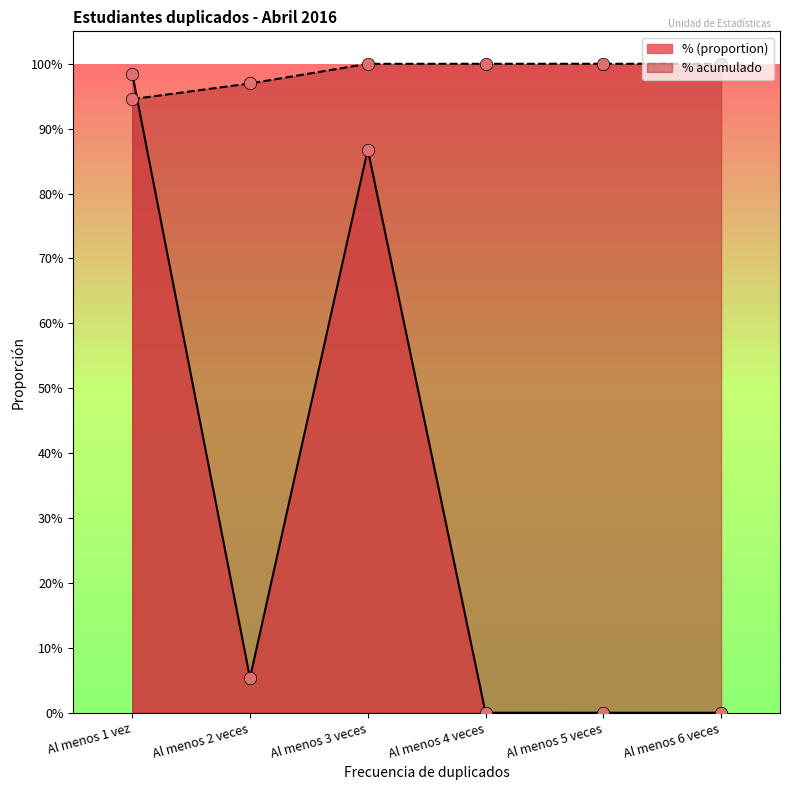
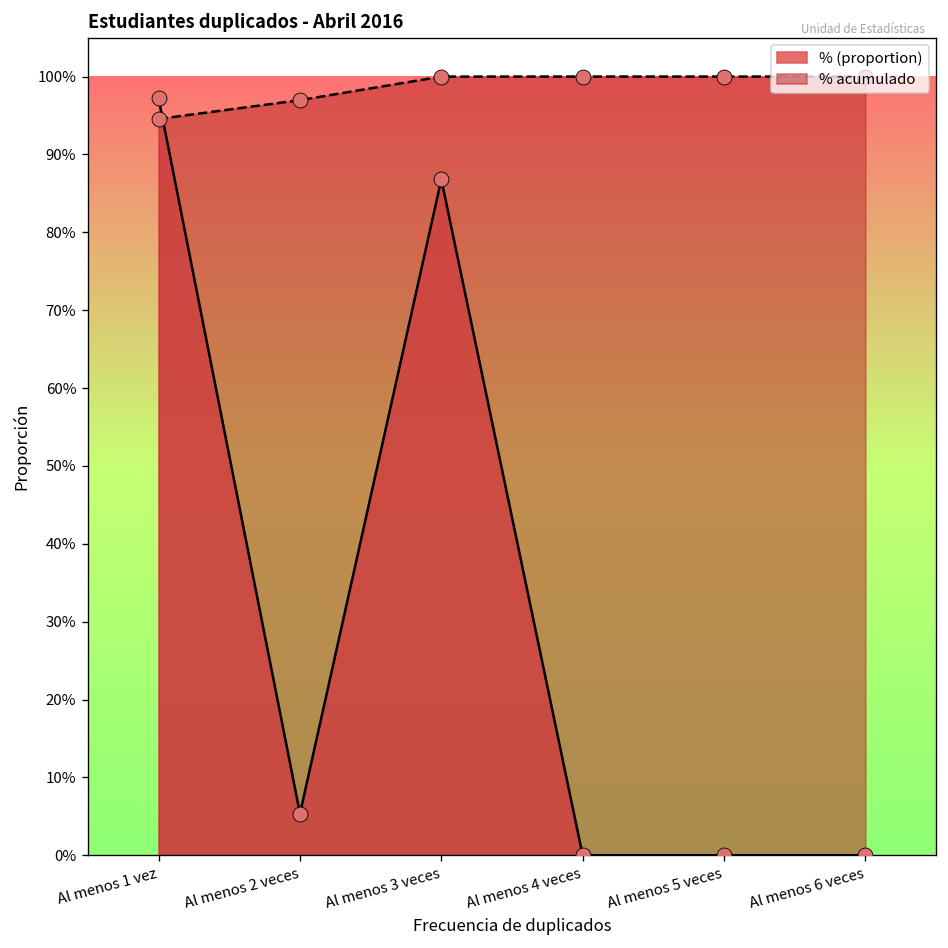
% (proportion), Al menos 1 vez: 98% -> 97%
